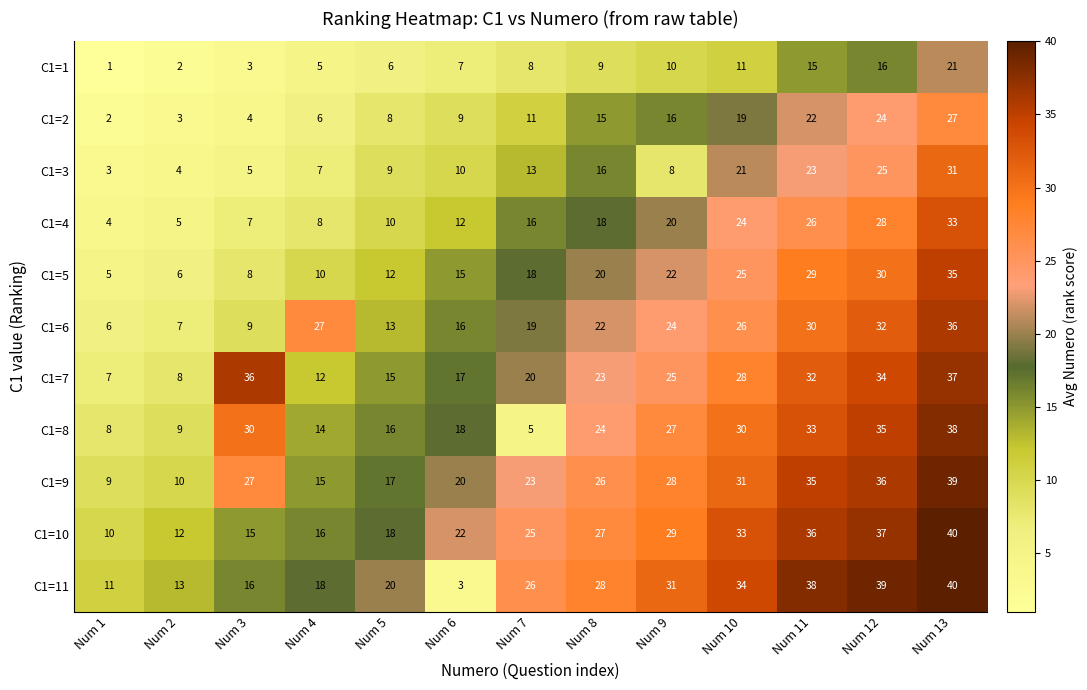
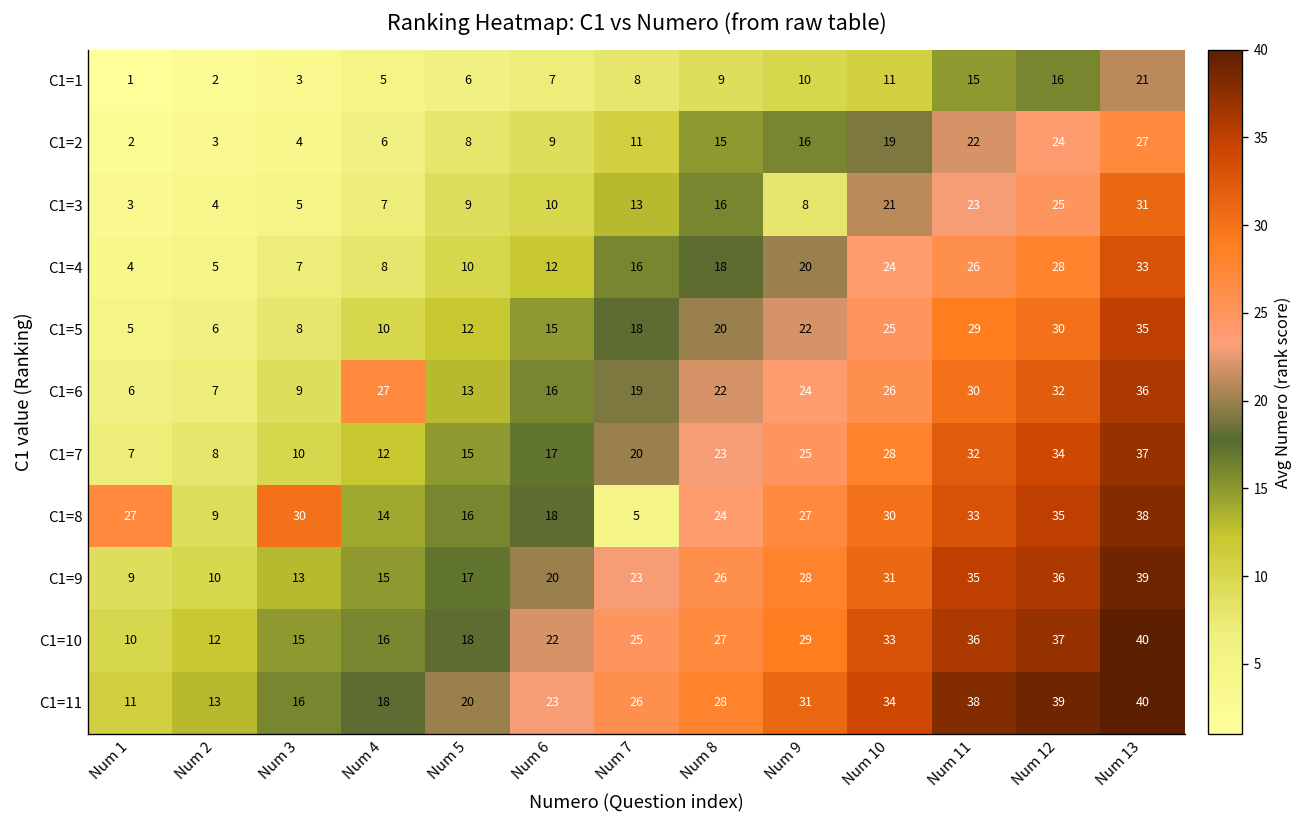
C1=7, Num 3: 36 -> 10
C1=8, Num 1: 8 -> 27
C1=9, Num 3: 27 -> 13
C1=11, Num 6: 3 -> 23
